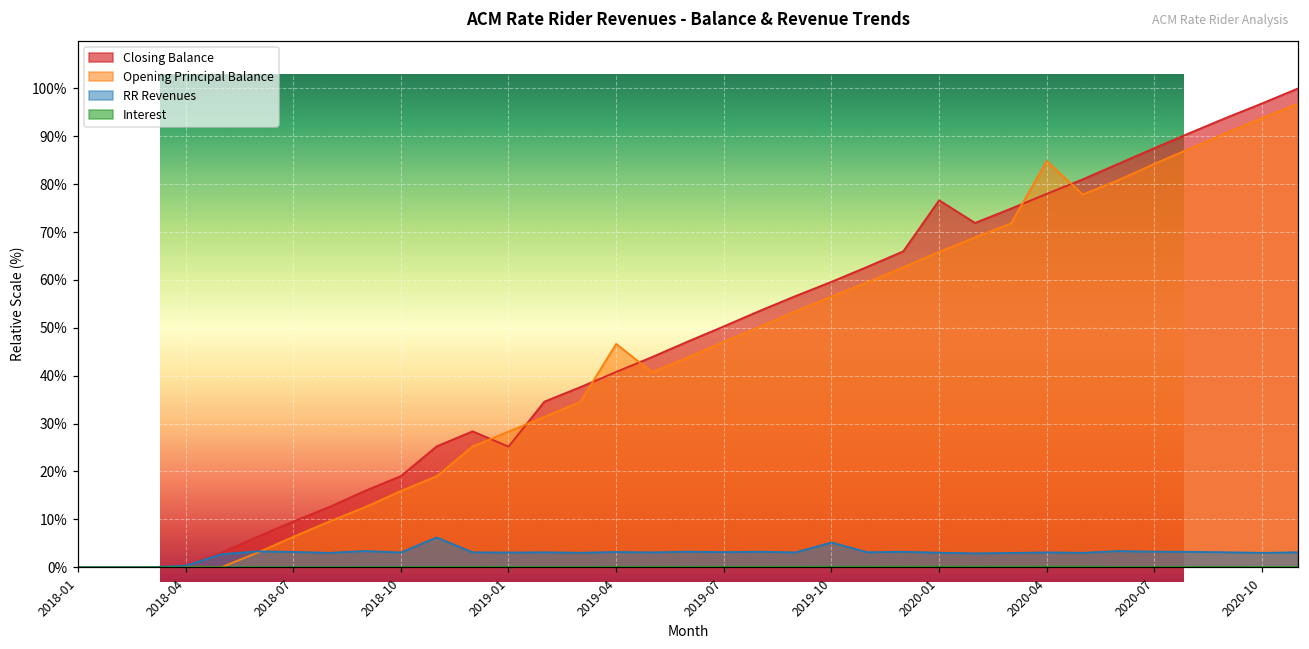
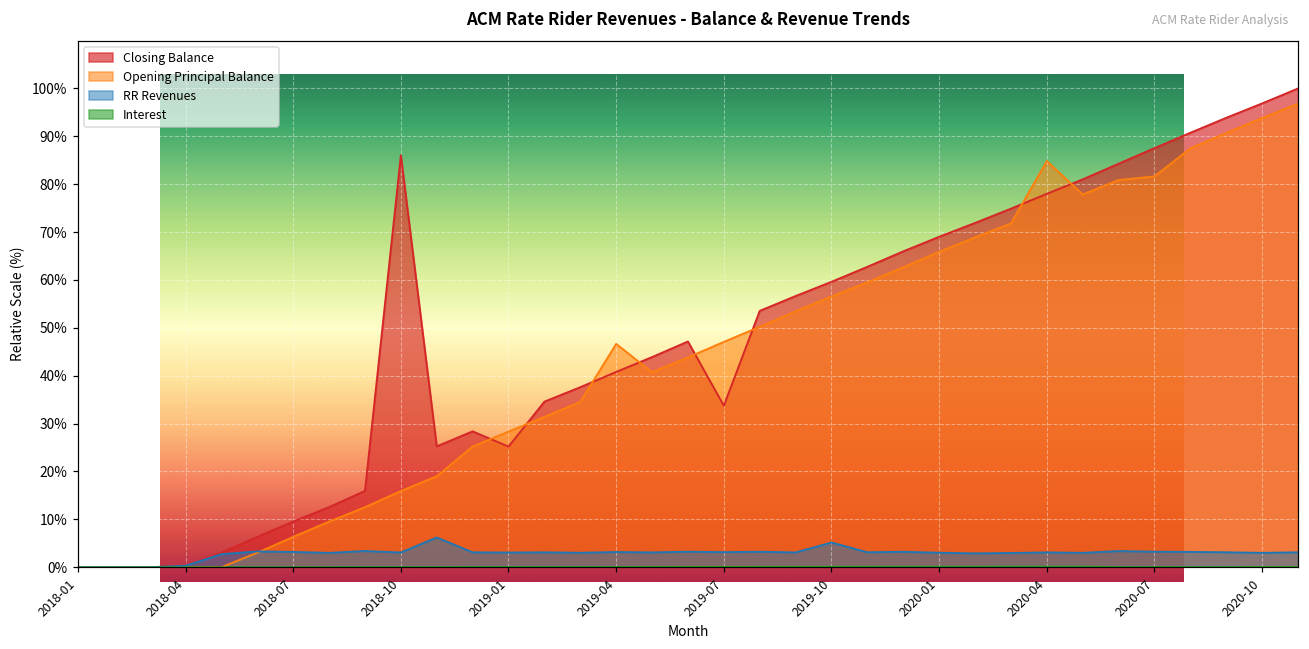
ACM Rate Rider Revenues - Balance & Revenue Trends, Closing Balance, 2018-10: 19% -> 86%
ACM Rate Rider Revenues - Balance & Revenue Trends, Closing Balance, 2019-07: 50% -> 34%
ACM Rate Rider Revenues - Balance & Revenue Trends, Closing Balance, 2020-01: 77% -> 69%
ACM Rate Rider Revenues - Balance & Revenue Trends, Opening Principal Balance, 2020-07: 84% -> 82%
